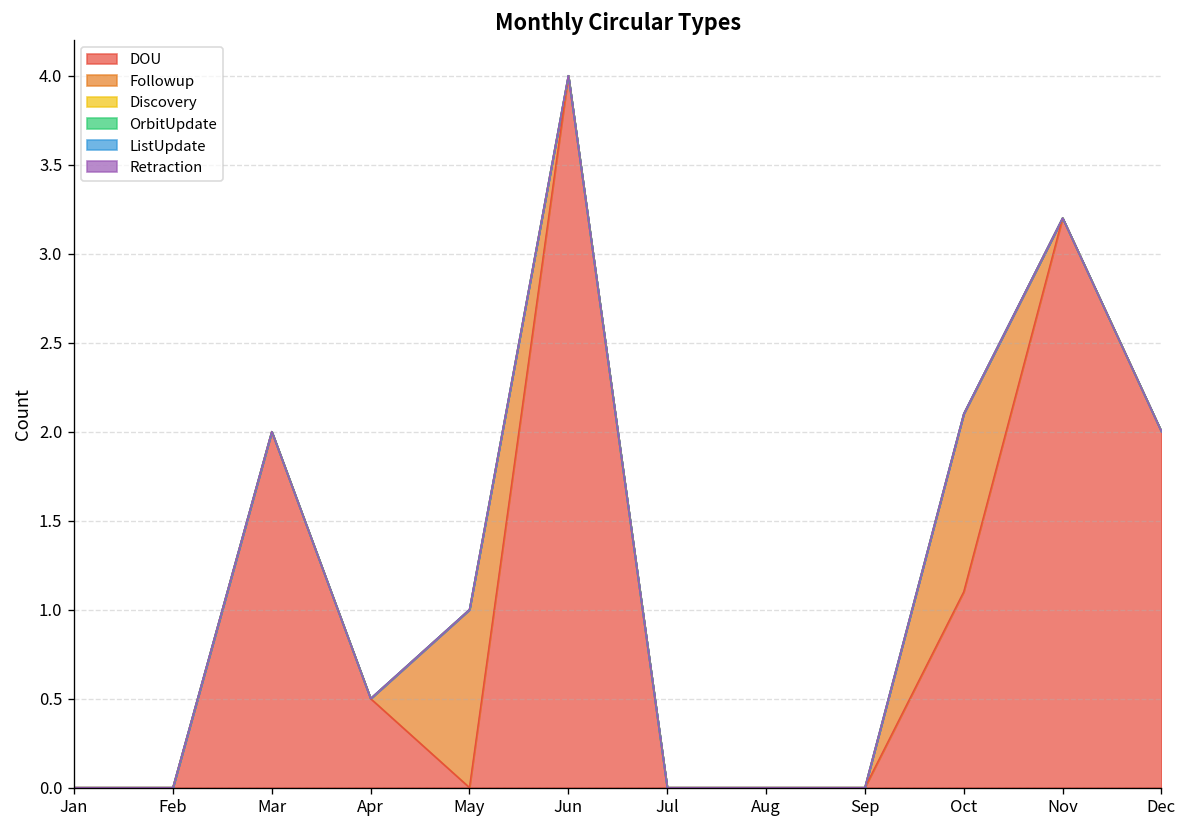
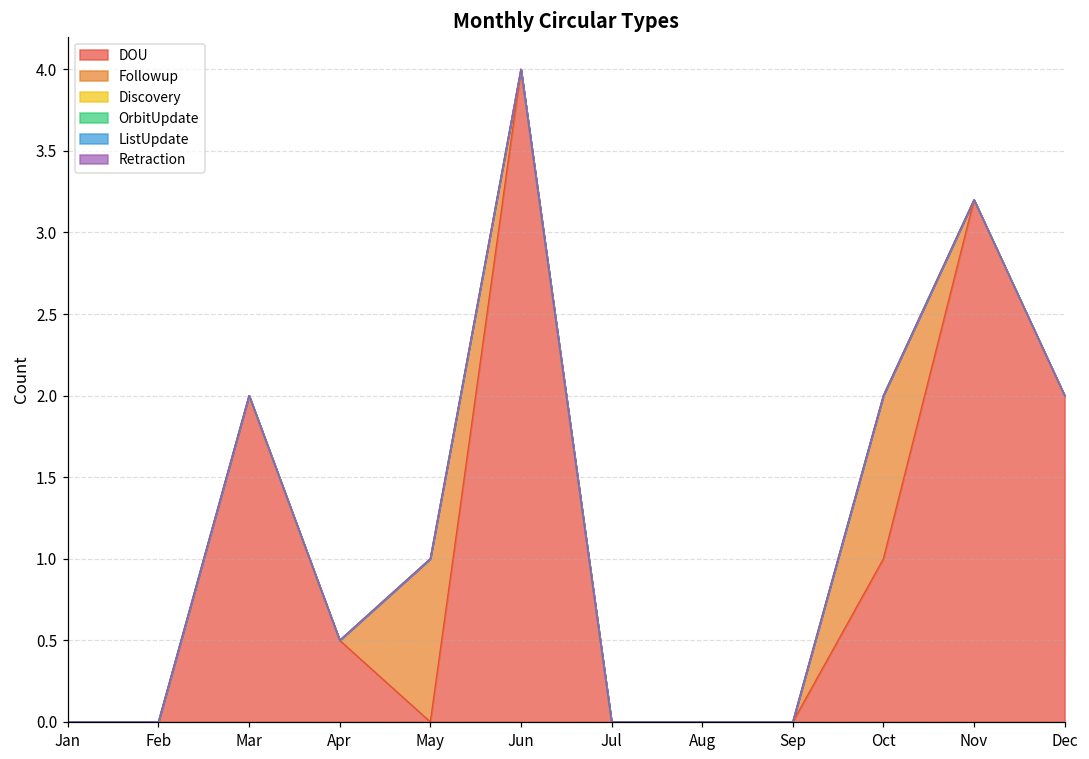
DOU, Oct: 1.1 -> 1.0
